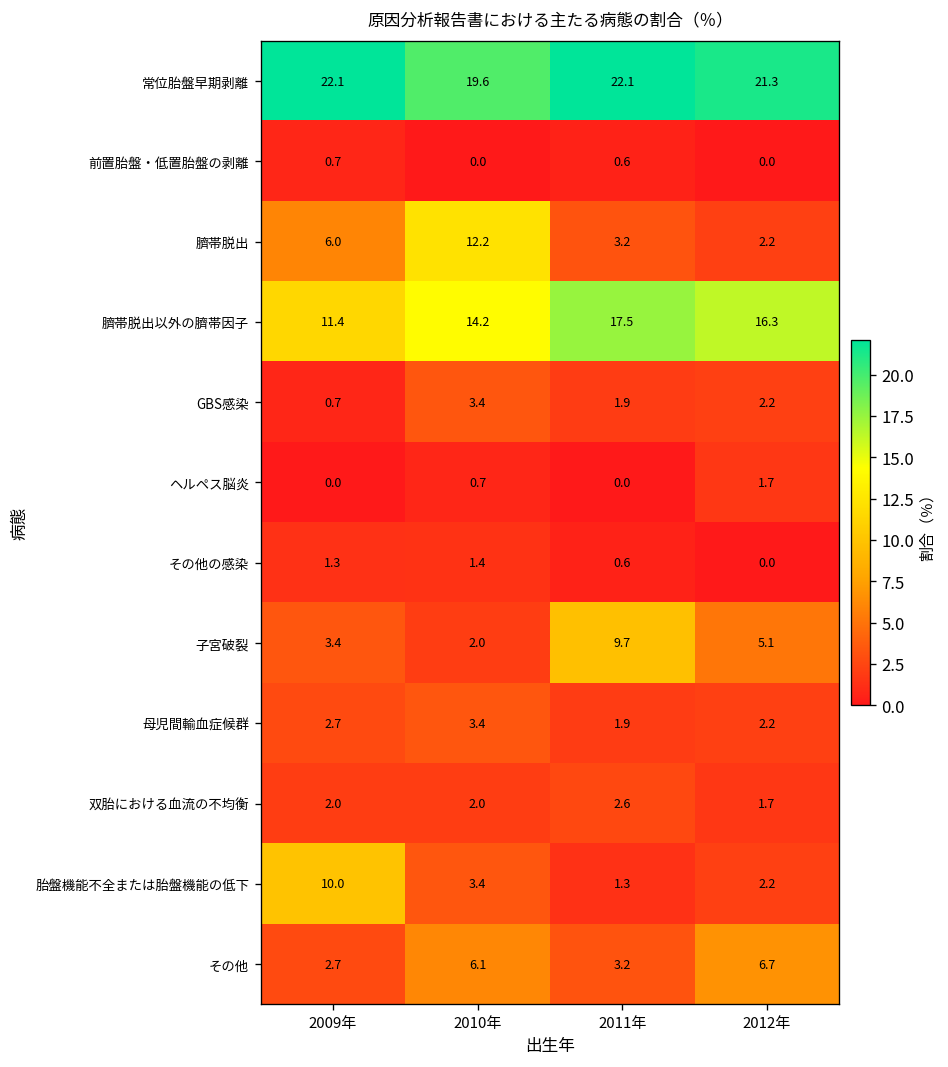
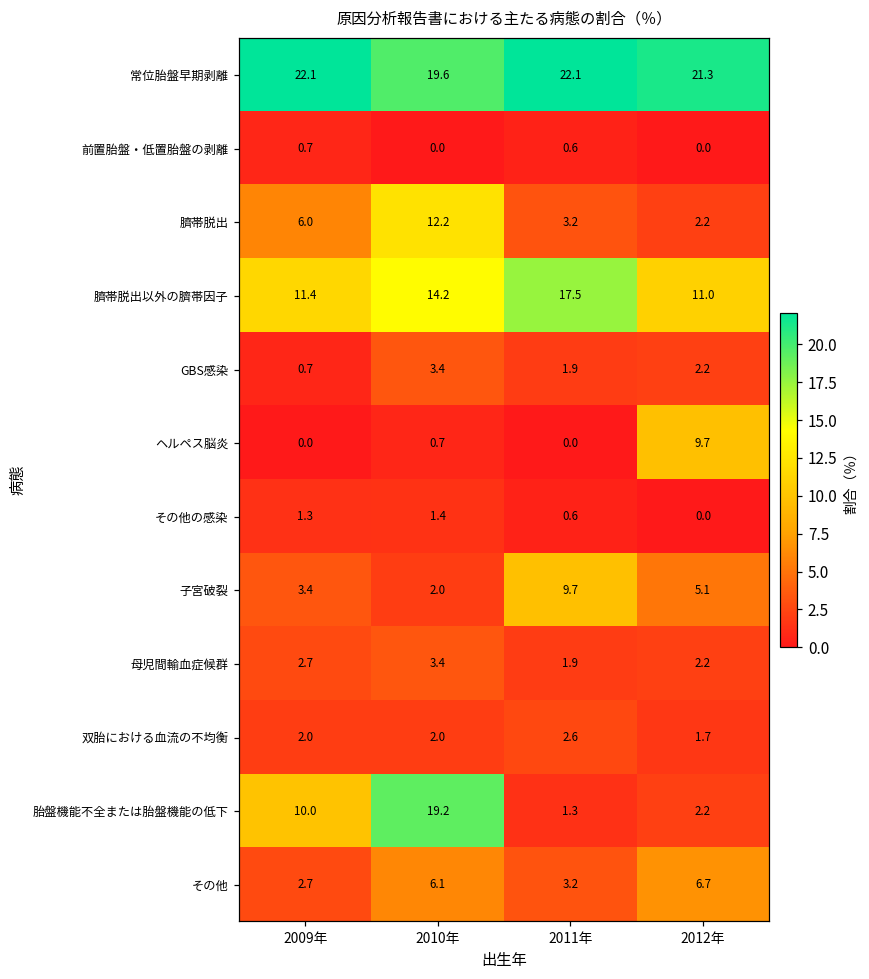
臍帯脱出以外の臍帯因子, 2012年: 16.3 -> 11.0
ヘルペス脳炎, 2012年: 1.7 -> 9.7
胎盤機能不全または胎盤機能の低下, 2010年: 3.4 -> 19.2
